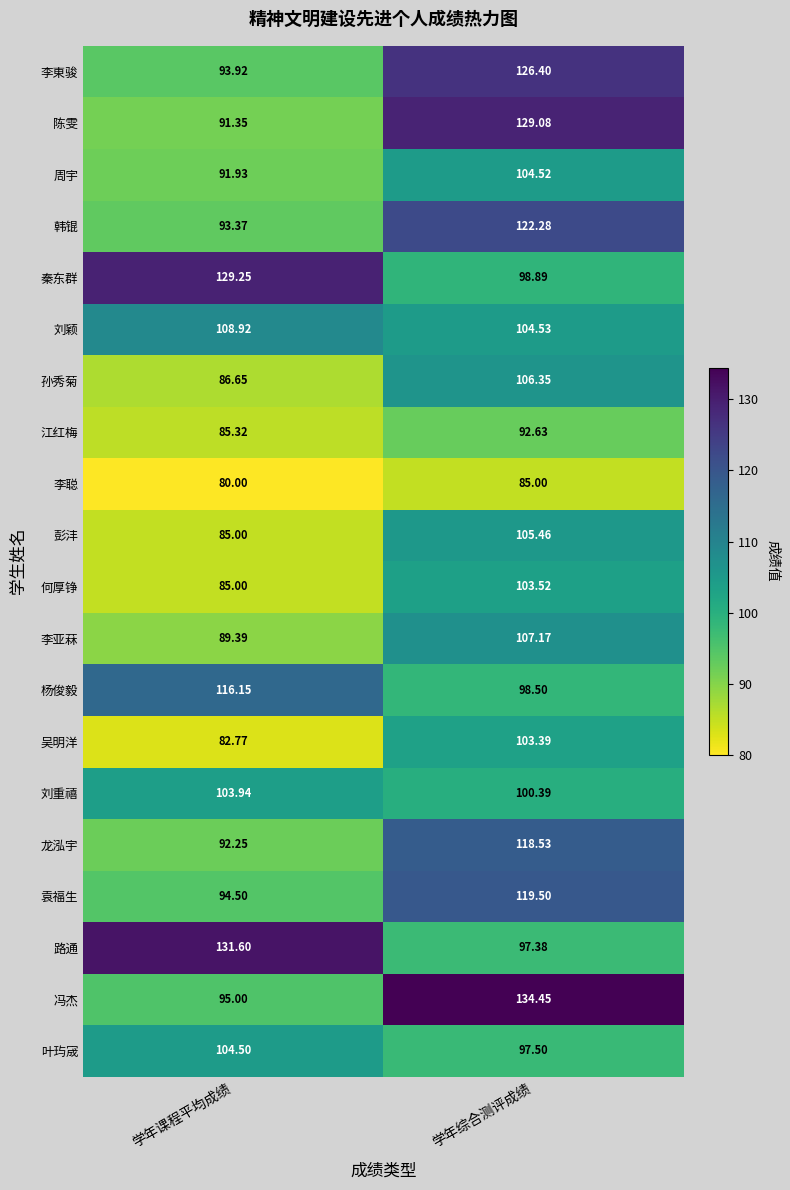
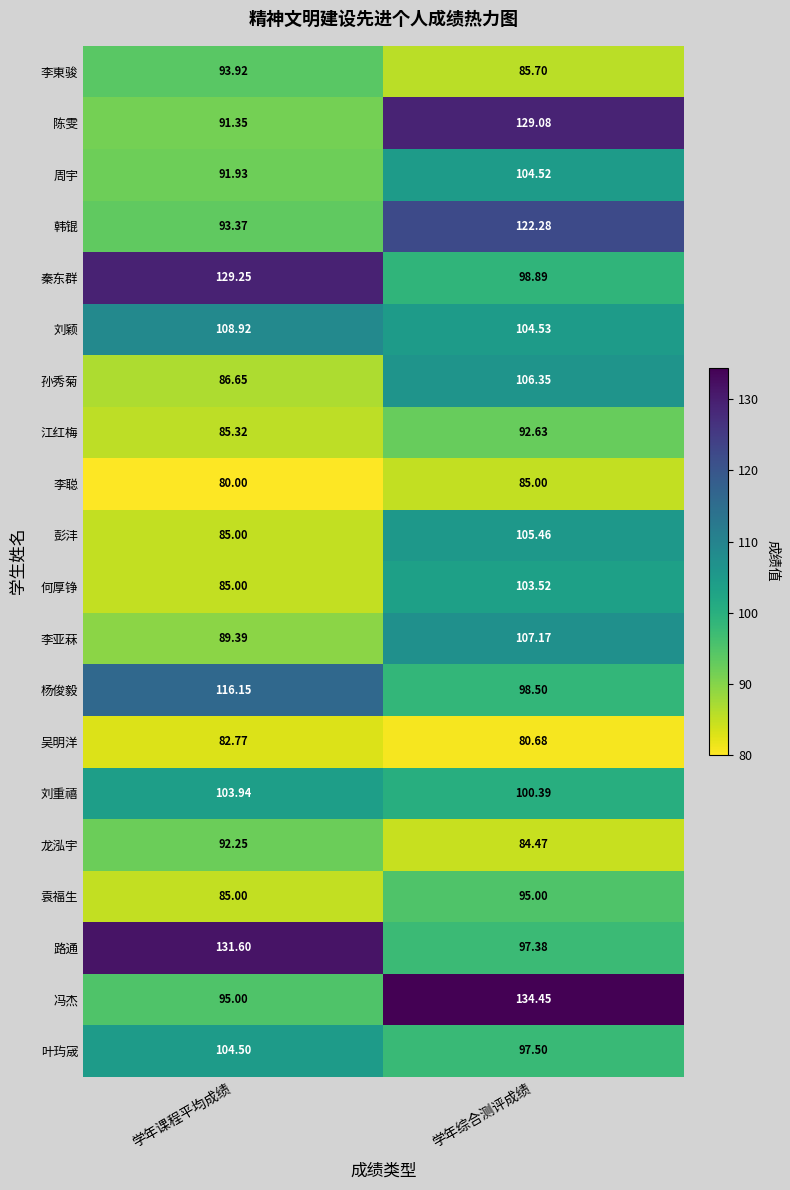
李東骏, 学年综合测评成绩: 126.40 -> 85.70
吴明洋, 学年综合测评成绩: 103.39 -> 80.68
龙泓宇, 学年综合测评成绩: 118.53 -> 84.47
袁福生, 学年课程平均成绩: 94.50 -> 85.00
袁福生, 学年综合测评成绩: 119.50 -> 95.00
